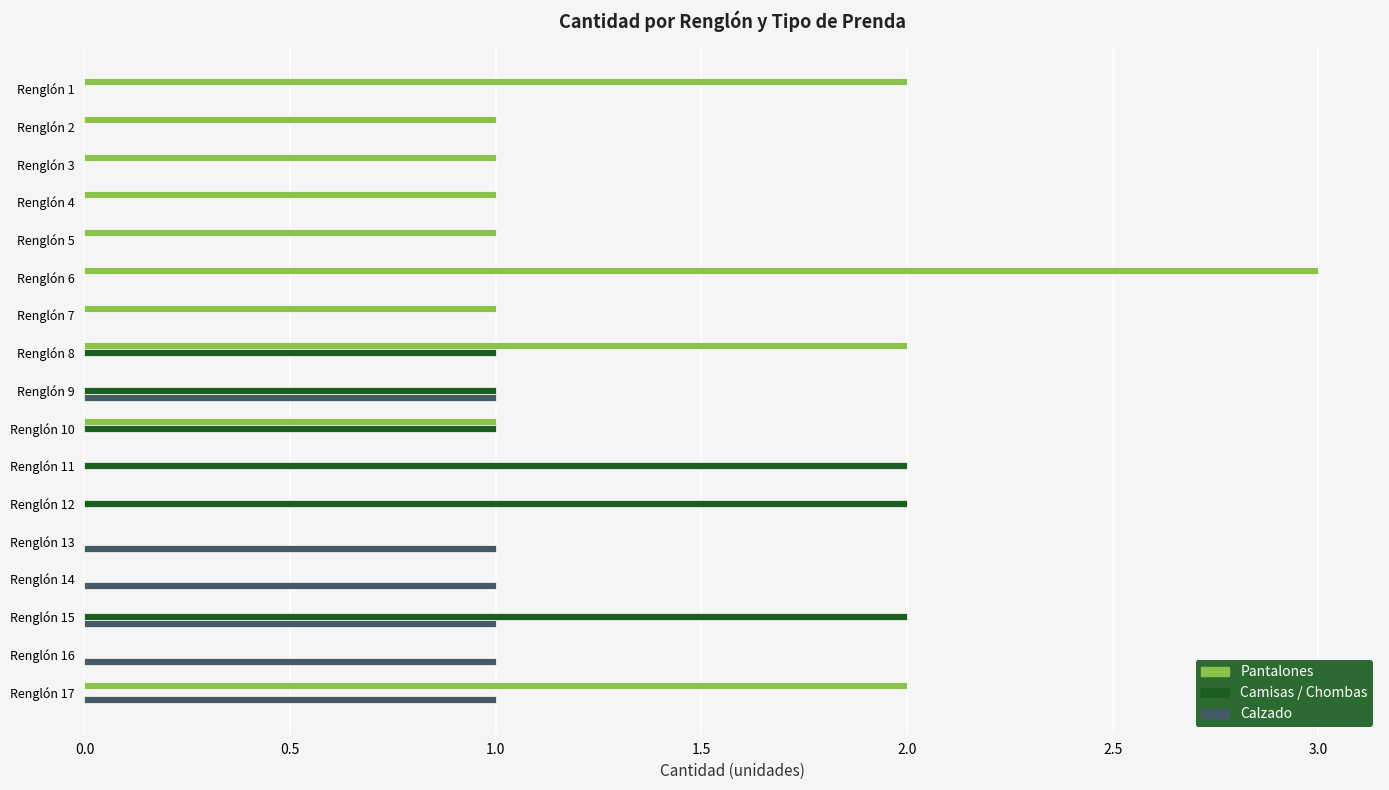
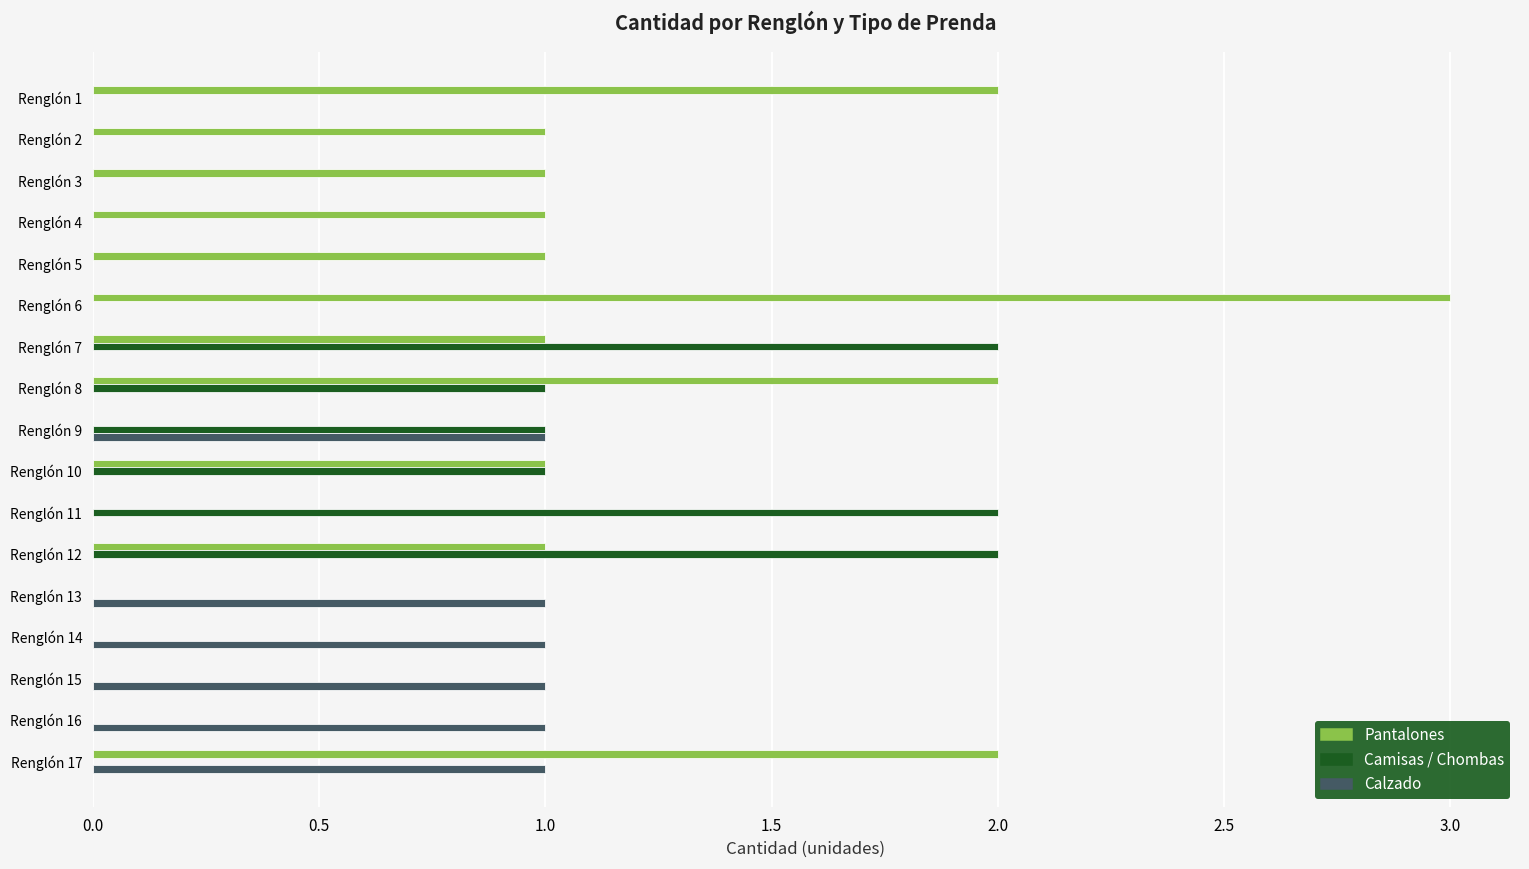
Camisas / Chombas, Renglón 7: 0 -> 2
Pantalones, Renglón 12: 0 -> 1
Camisas / Chombas, Renglón 15: 2 -> 0
